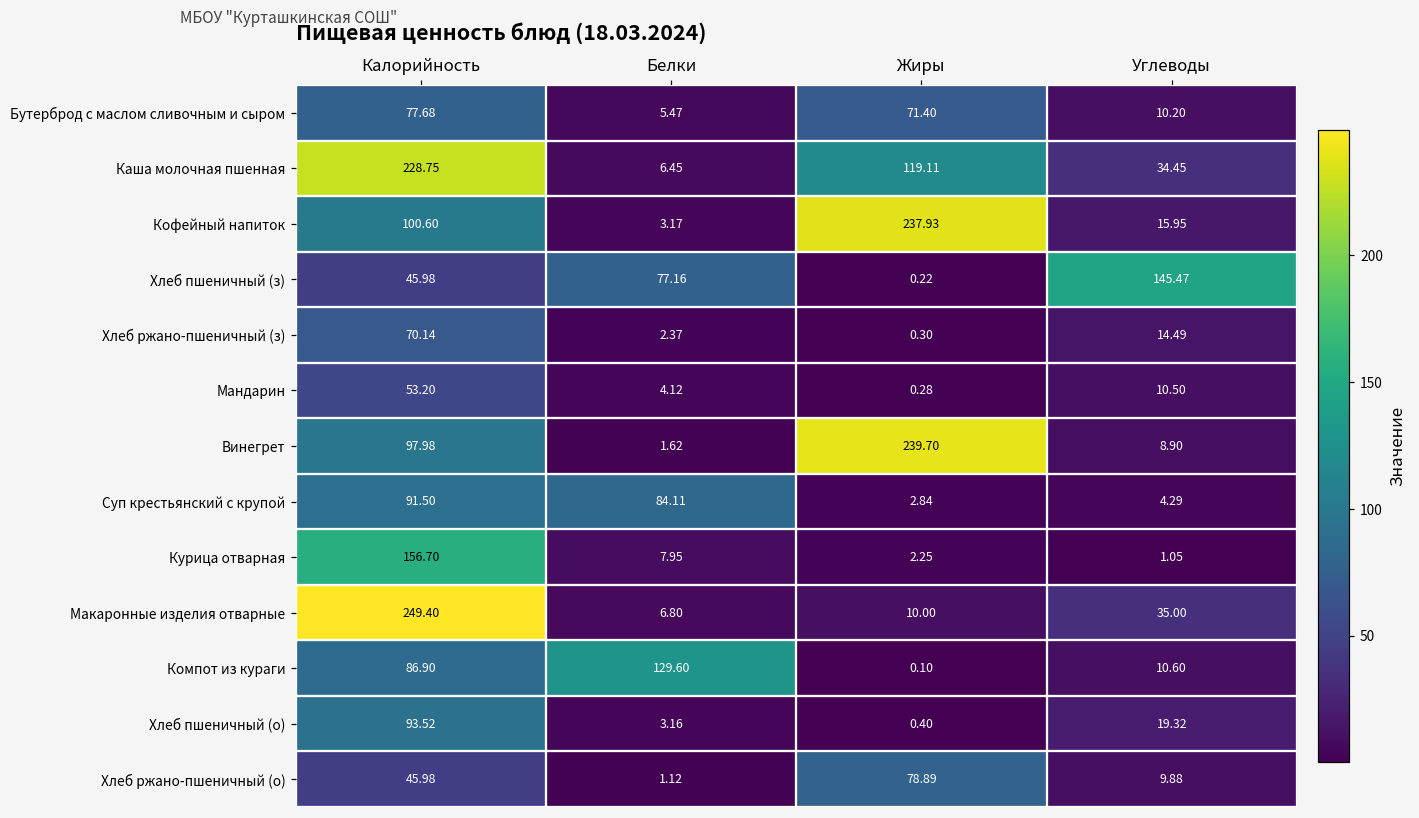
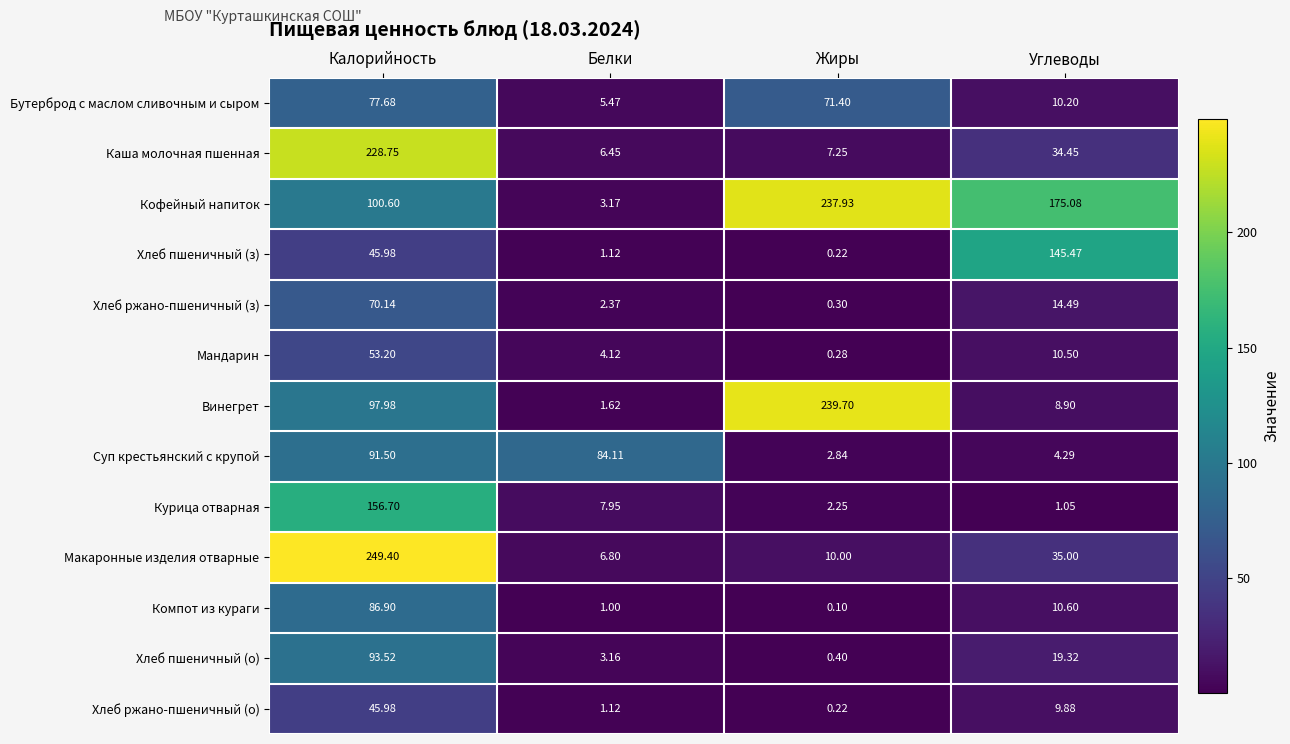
Каша молочная пшенная, Жиры: 119.11 -> 7.25
Кофейный напиток, Углеводы: 15.95 -> 175.08
Хлеб пшеничный (з), Белки: 77.16 -> 1.12
Компот из кураги, Белки: 129.60 -> 1.00
Хлеб ржано-пшеничный (о), Жиры: 78.89 -> 0.22
